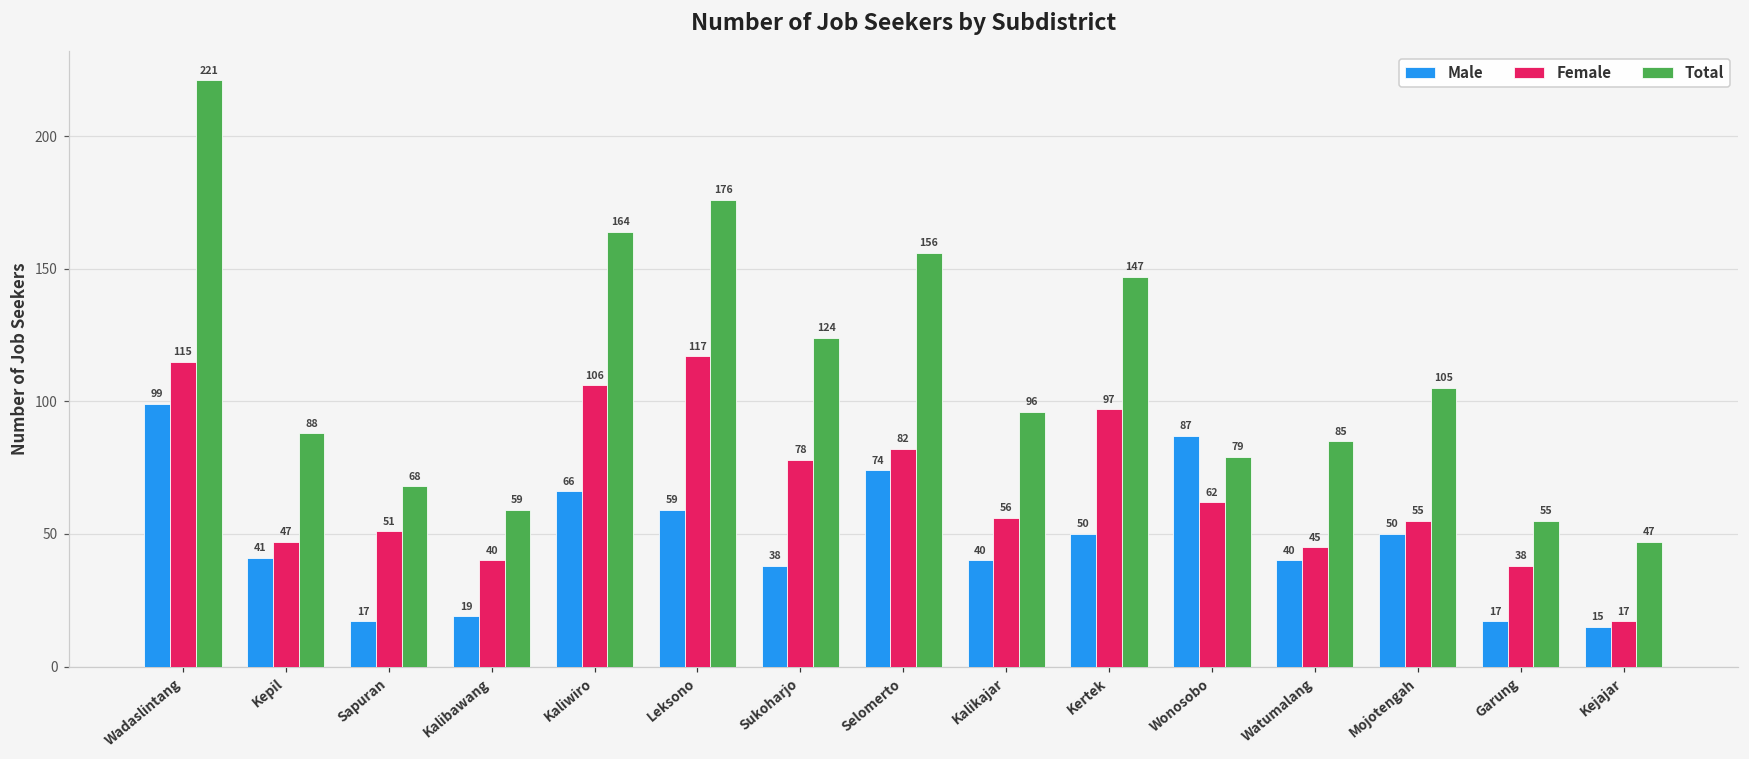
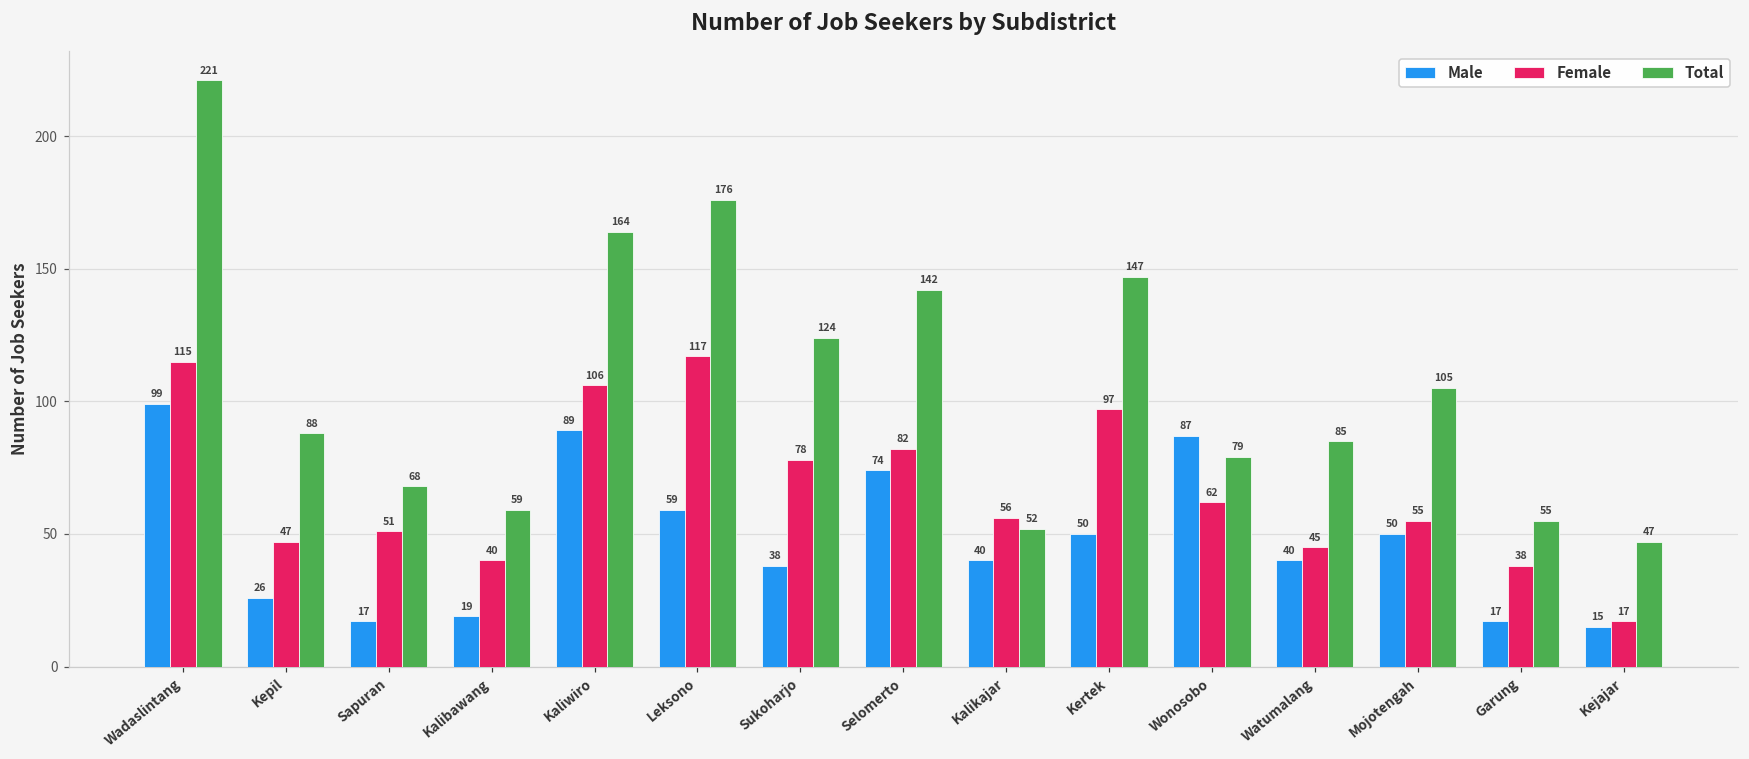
Male, Kepil: 41 -> 26
Male, Kaliwiro: 66 -> 89
Total, Selomerto: 156 -> 142
Total, Kalikajar: 96 -> 52
